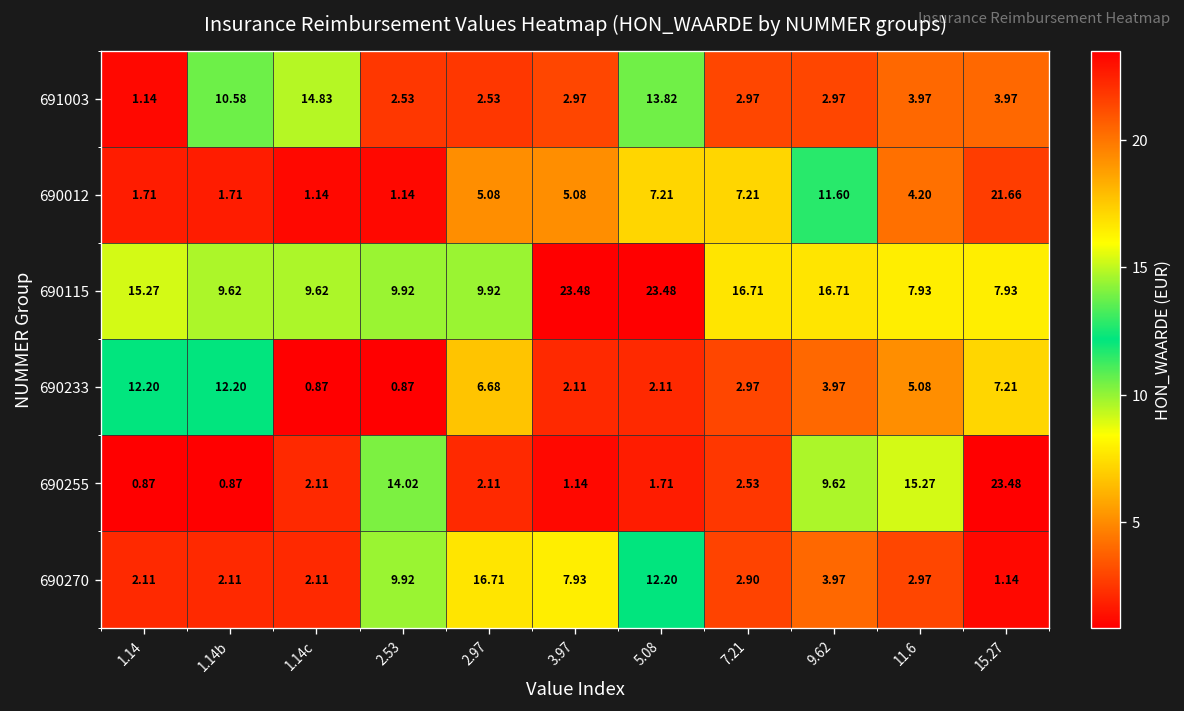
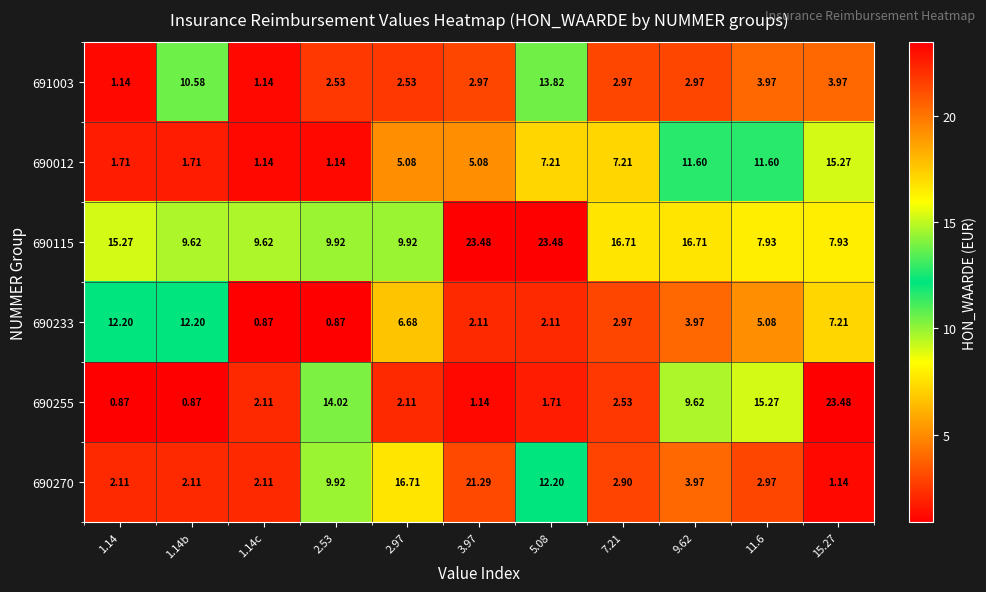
691003, 1.14c: 14.83 -> 1.14
690012, 11.6: 4.20 -> 11.60
690012, 15.27: 21.66 -> 15.27
690270, 3.97: 7.93 -> 21.29
